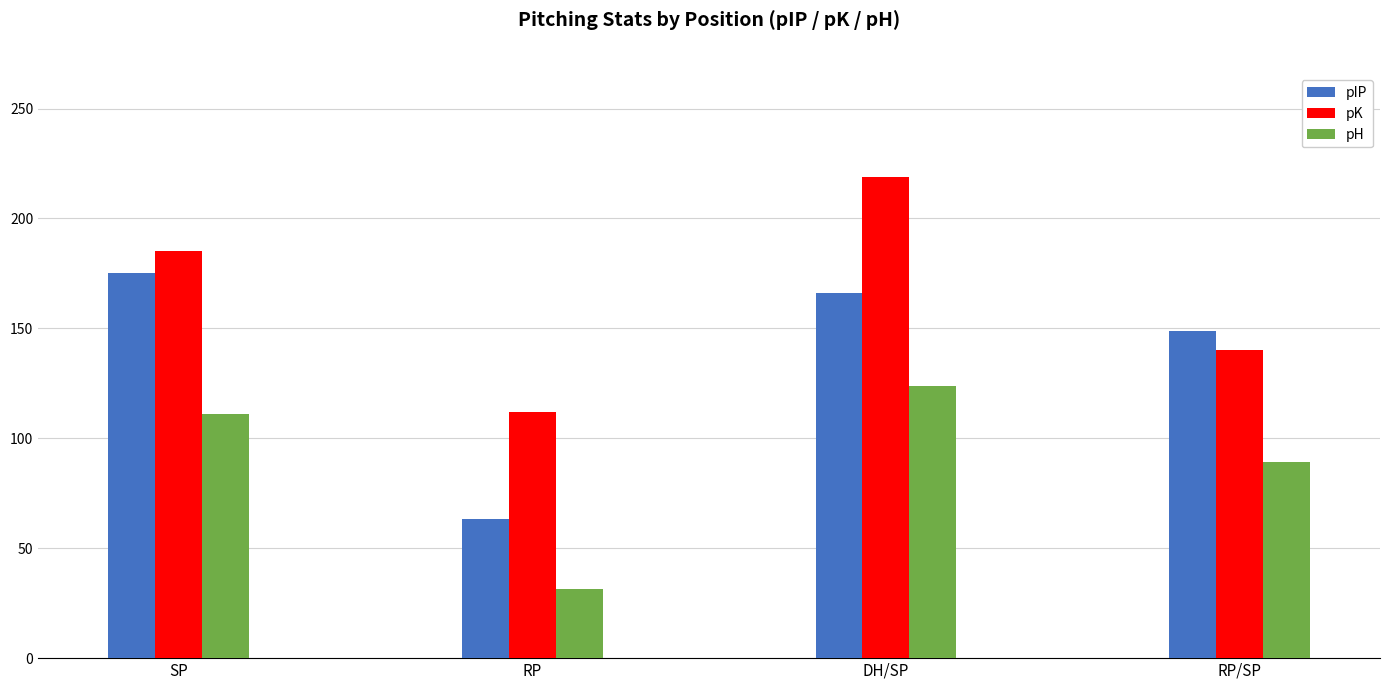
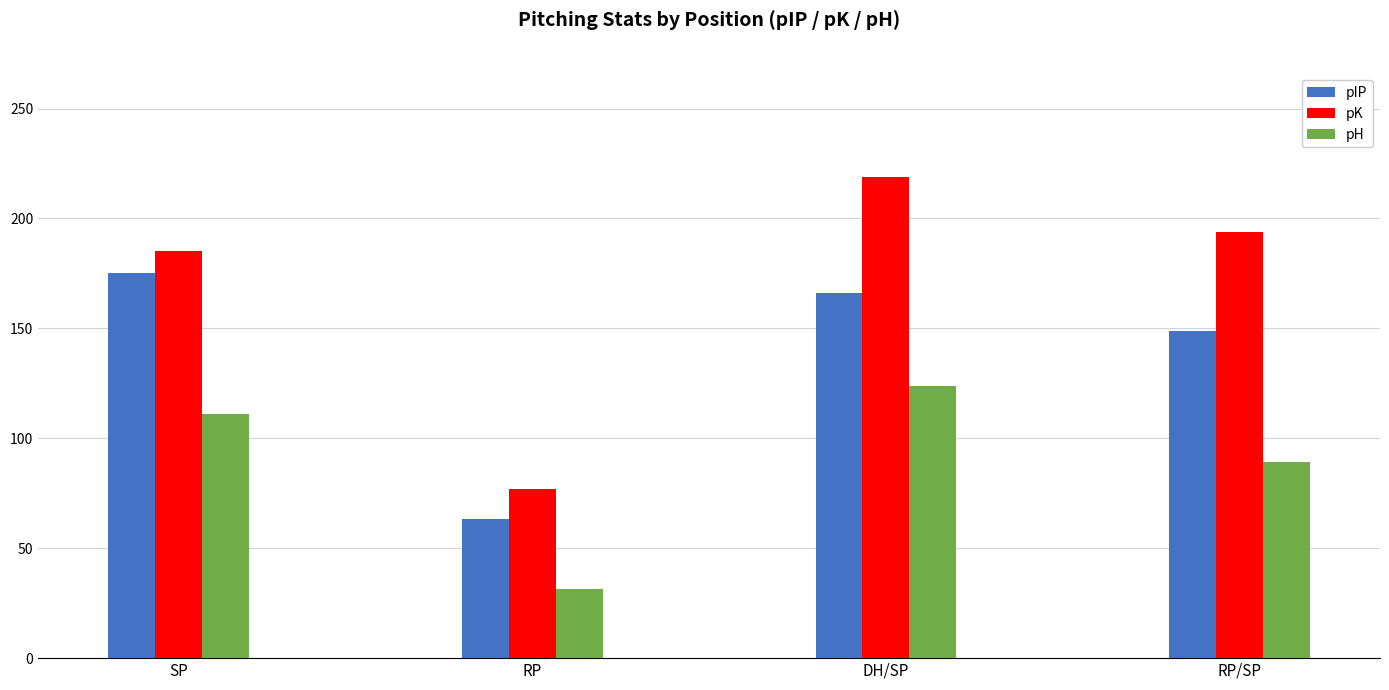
pK, RP: 112 -> 77
pK, RP/SP: 140 -> 194
